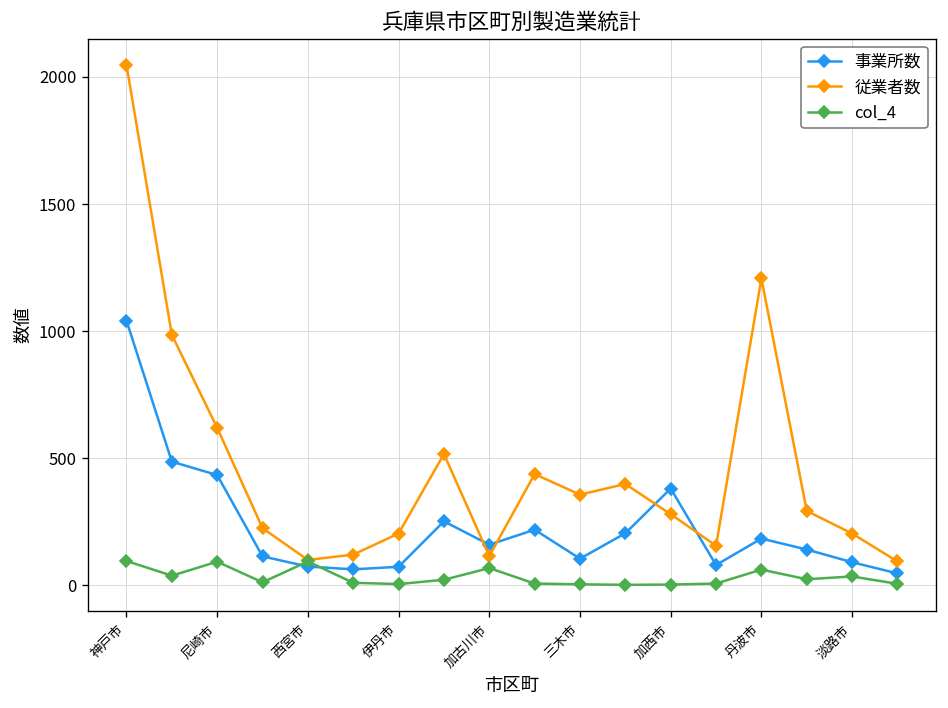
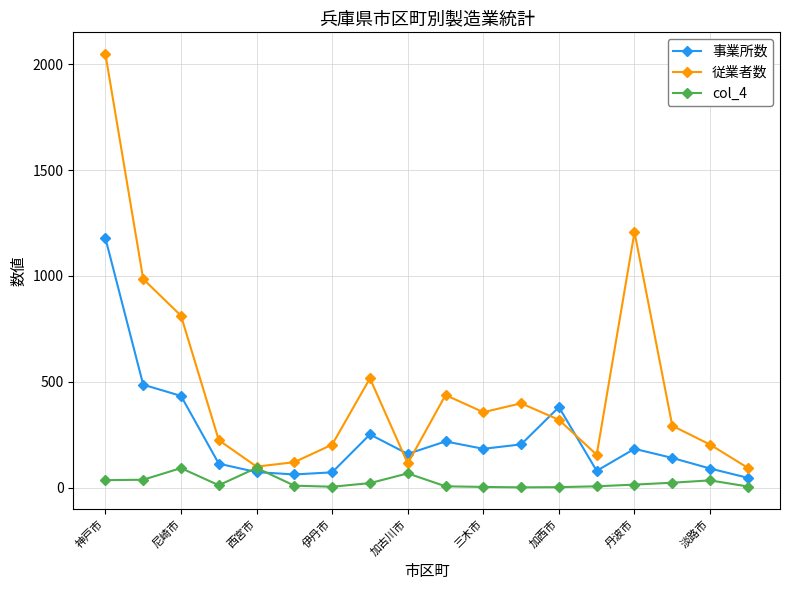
事業所数, 神戸市: 1040 -> 1180
col_4, 神戸市: 100 -> 40
従業者数, 尼崎市: 620 -> 810
事業所数, 三木市: 100 -> 180
従業者数, 加西市: 280 -> 320
col_4, 丹波市: 60 -> 10
